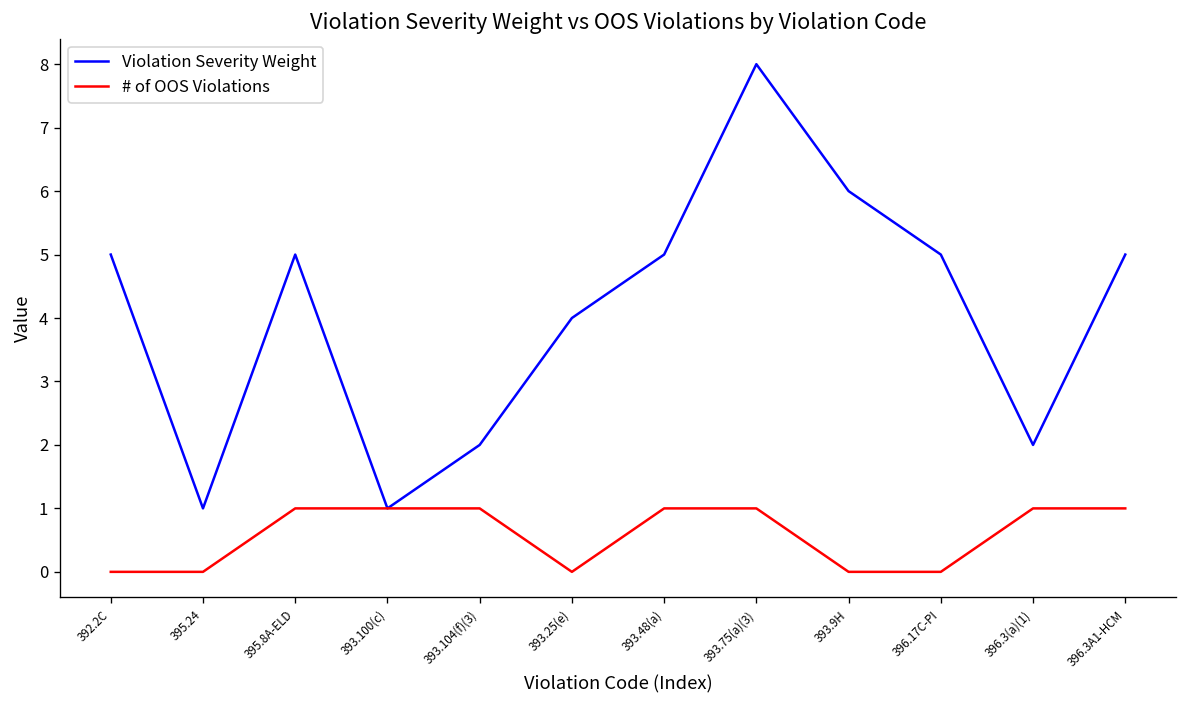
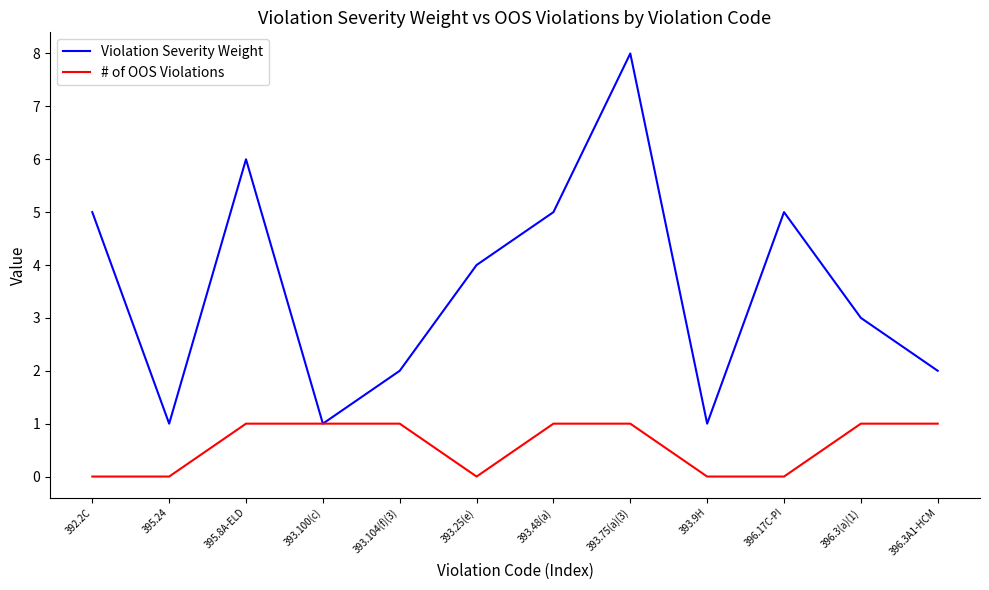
Violation Severity Weight, 395.8A-ELD: 5 -> 6
Violation Severity Weight, 393.9H: 6 -> 1
Violation Severity Weight, 396.3(a)(1): 2 -> 3
Violation Severity Weight, 396.3A1-HCM: 5 -> 2
